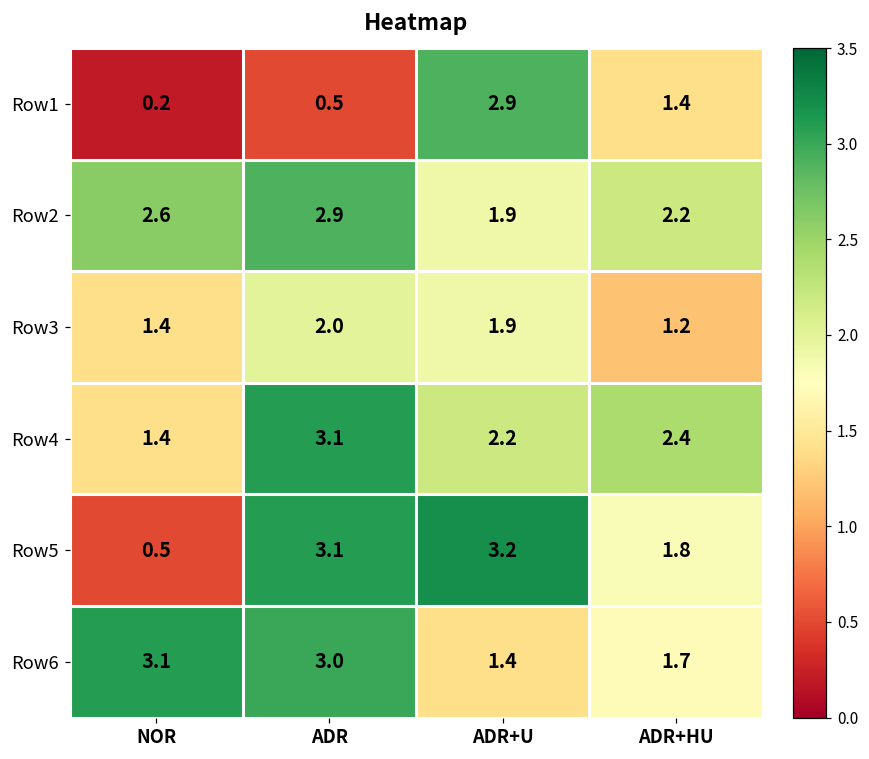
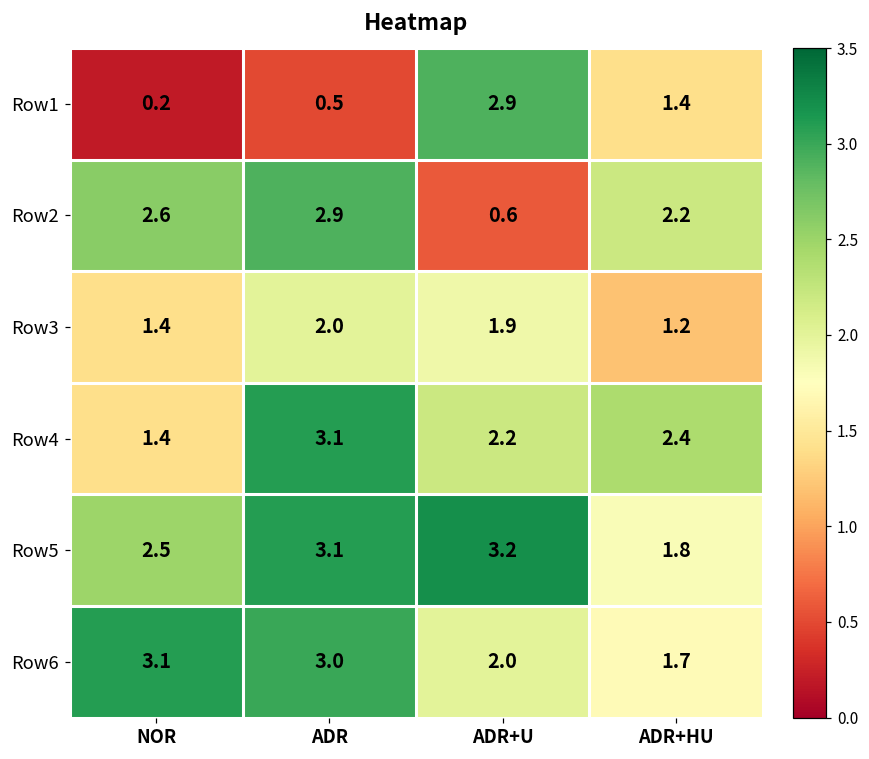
Row2, ADR+U: 1.9 -> 0.6
Row5, NOR: 0.5 -> 2.5
Row6, ADR+U: 1.4 -> 2.0
